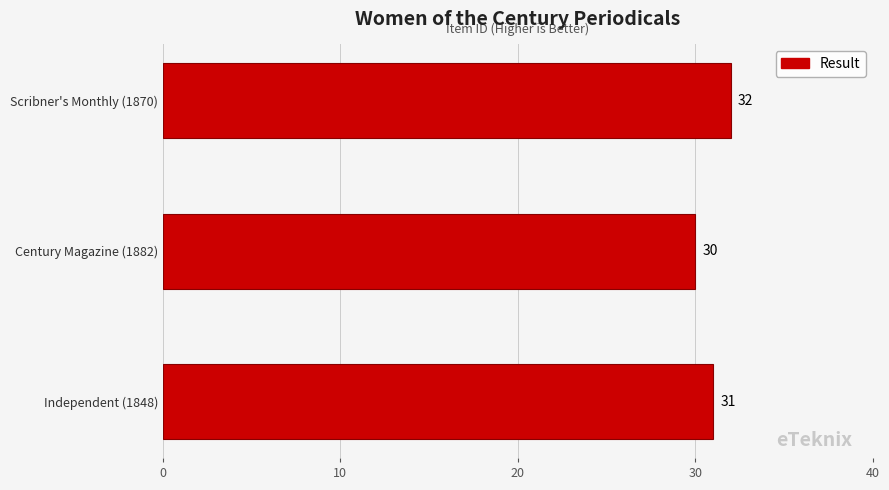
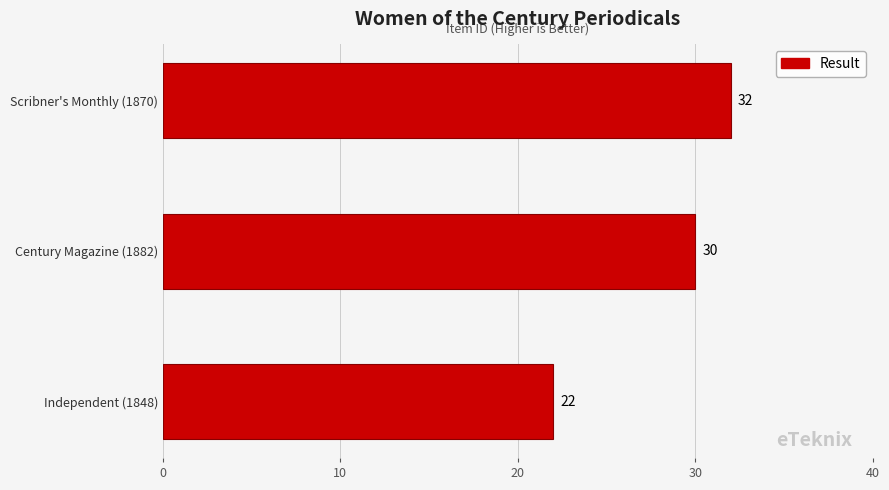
Independent (1848): 31 -> 22
